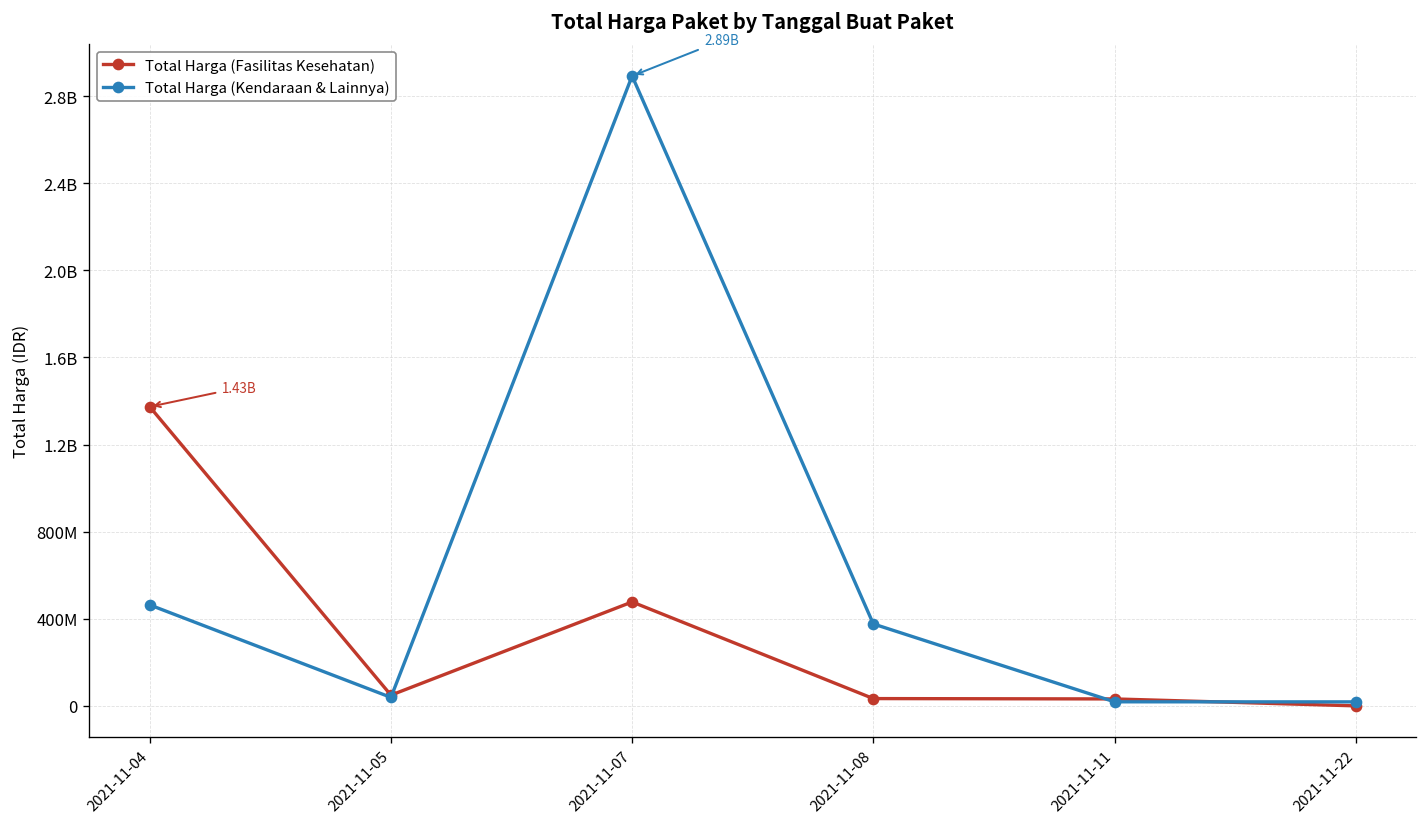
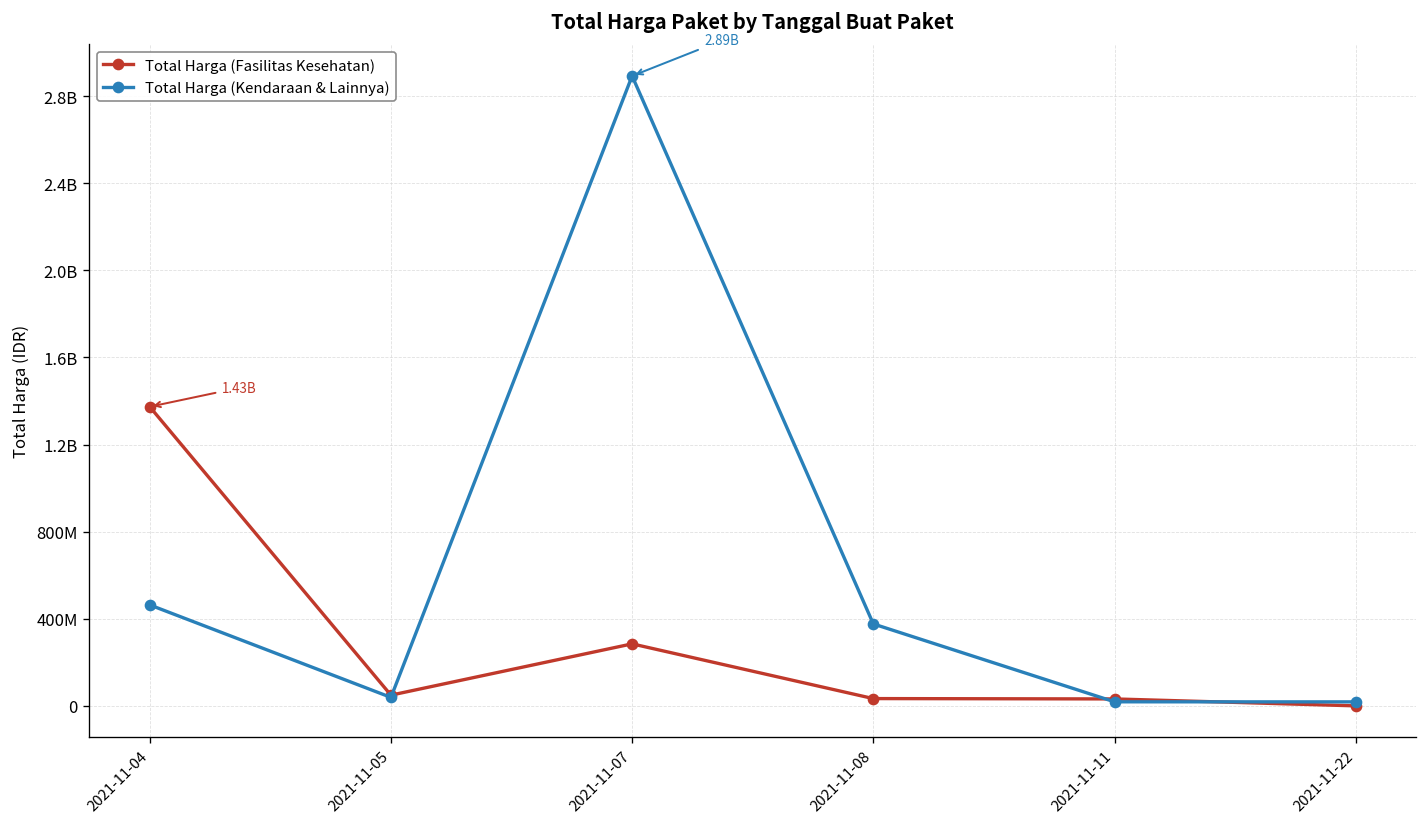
Total Harga (Fasilitas Kesehatan), 2021-11-07: 480000000 -> 290000000
